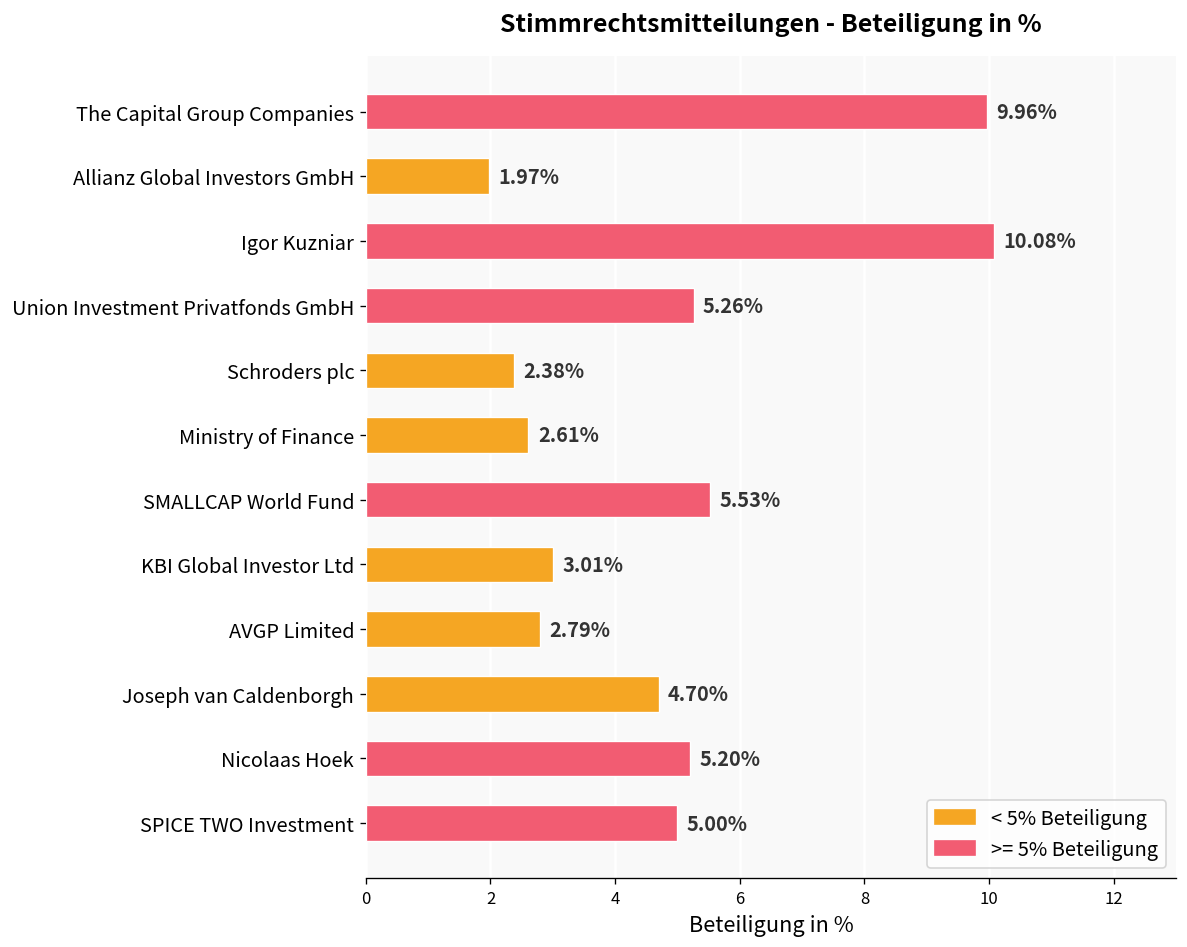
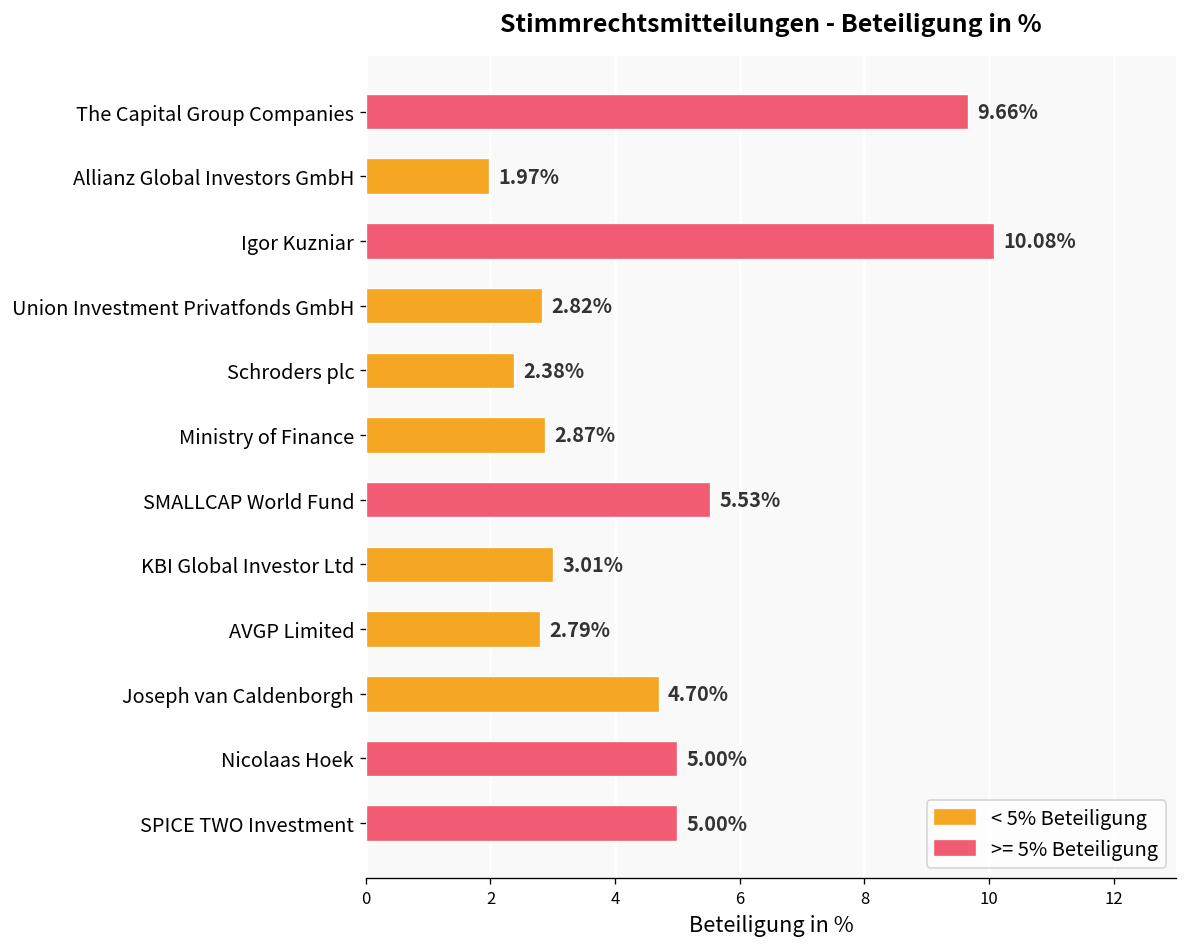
The Capital Group Companies: 9.96% -> 9.66%
Union Investment Privatfonds GmbH: 5.26% -> 2.82%
Ministry of Finance: 2.61% -> 2.87%
Nicolaas Hoek: 5.20% -> 5.00%
